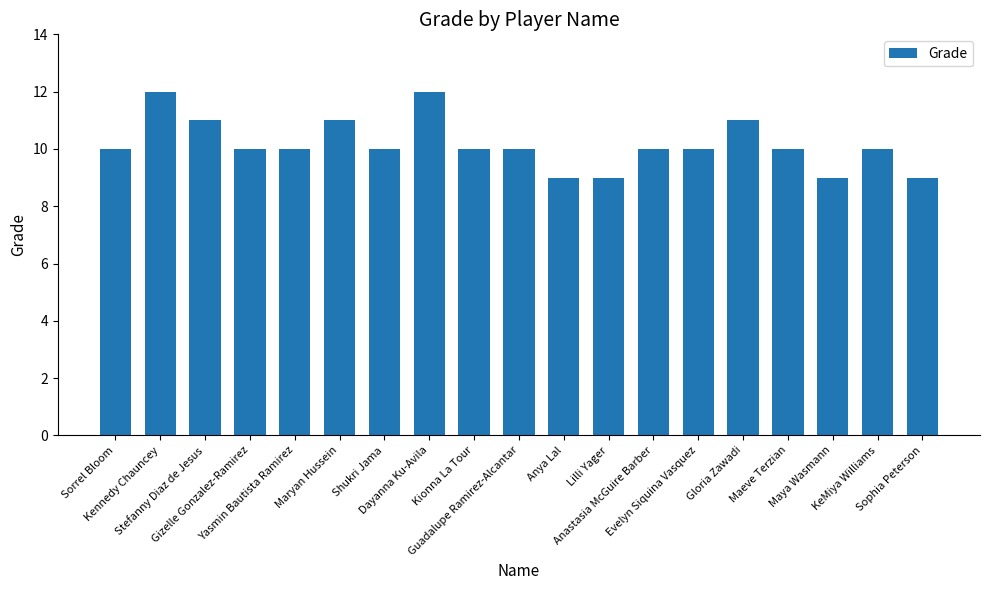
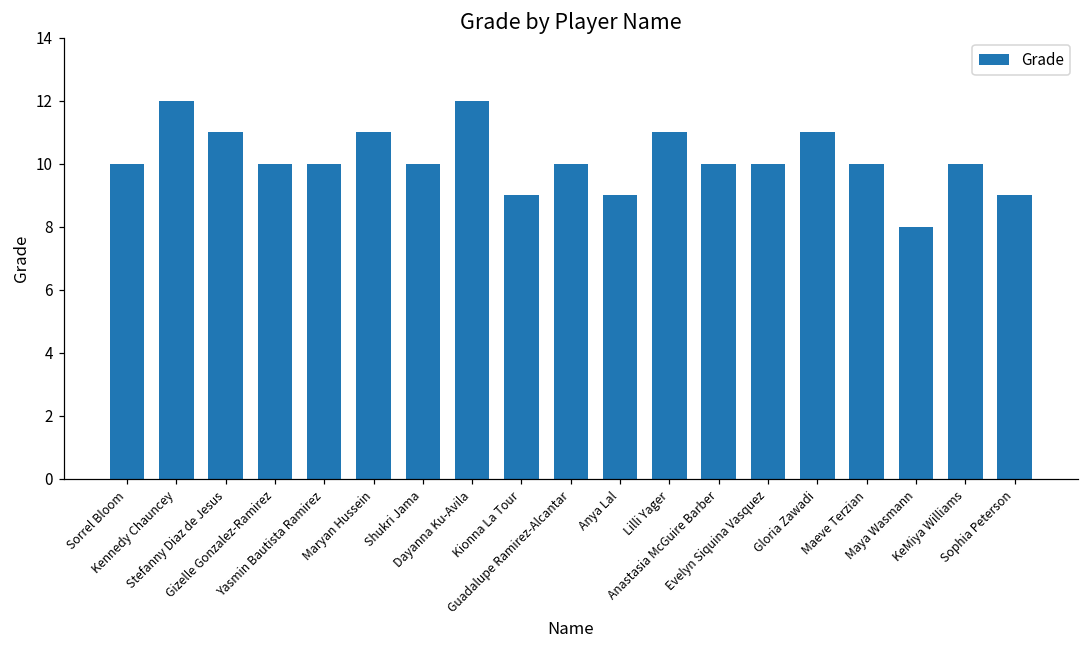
Kionna La Tour: 10 -> 9
Lilli Yager: 9 -> 11
Maya Wasmann: 9 -> 8
